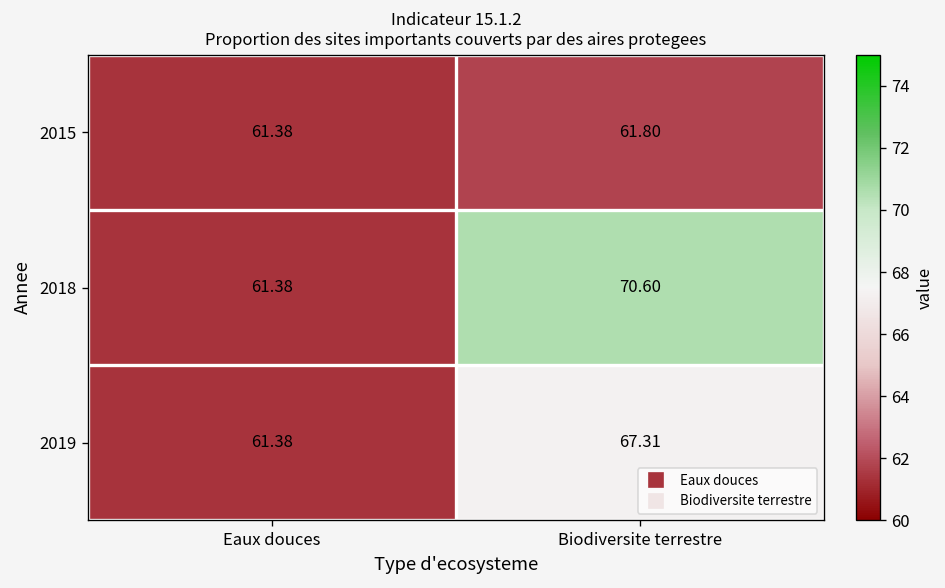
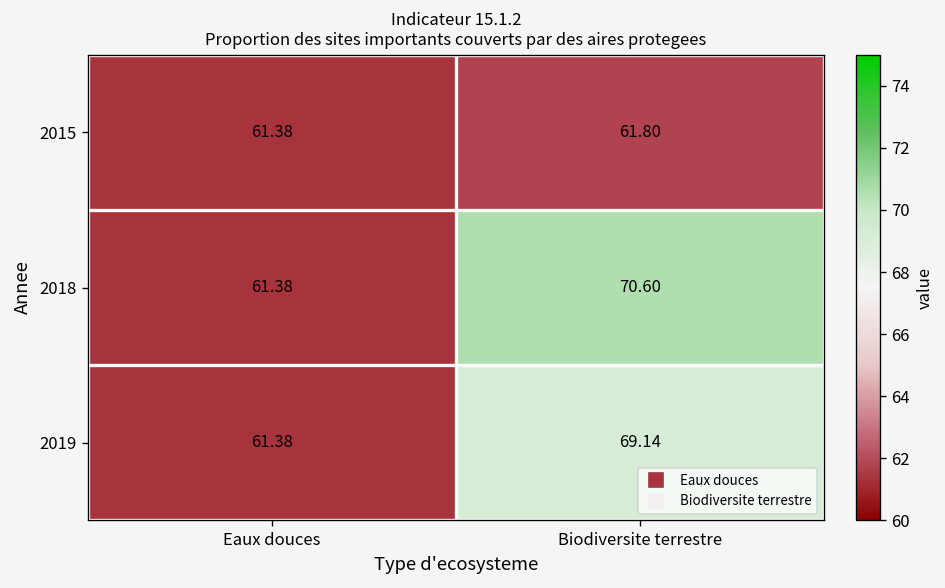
2019, Biodiversite terrestre: 67.31 -> 69.14
